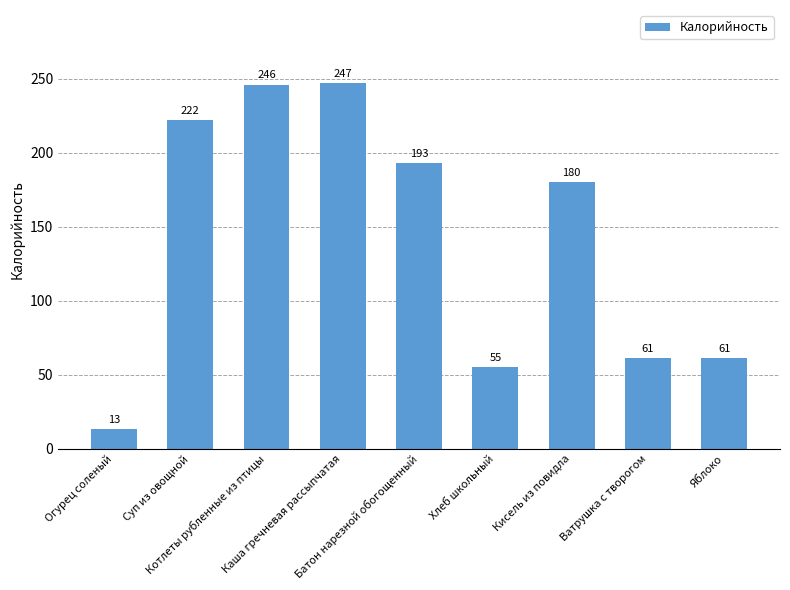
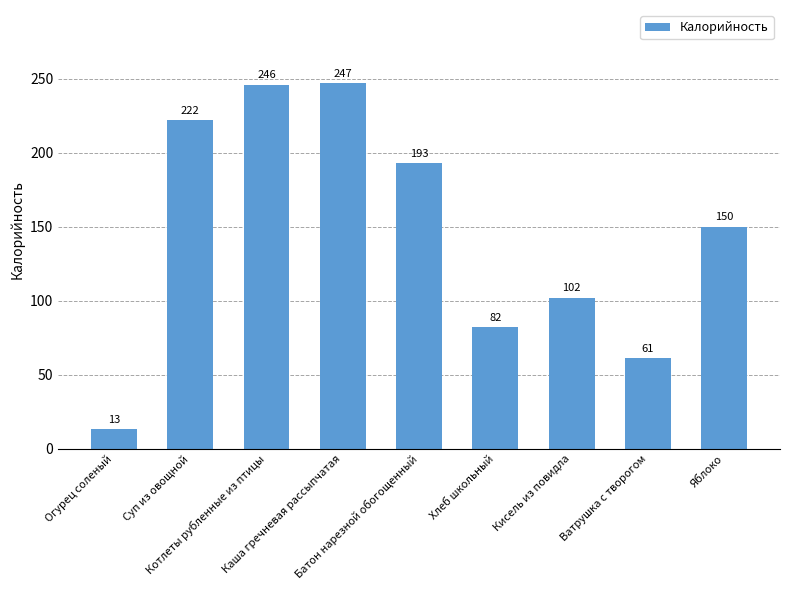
Хлеб школьный: 55 -> 82
Кисель из повидла: 180 -> 102
Яблоко: 61 -> 150
